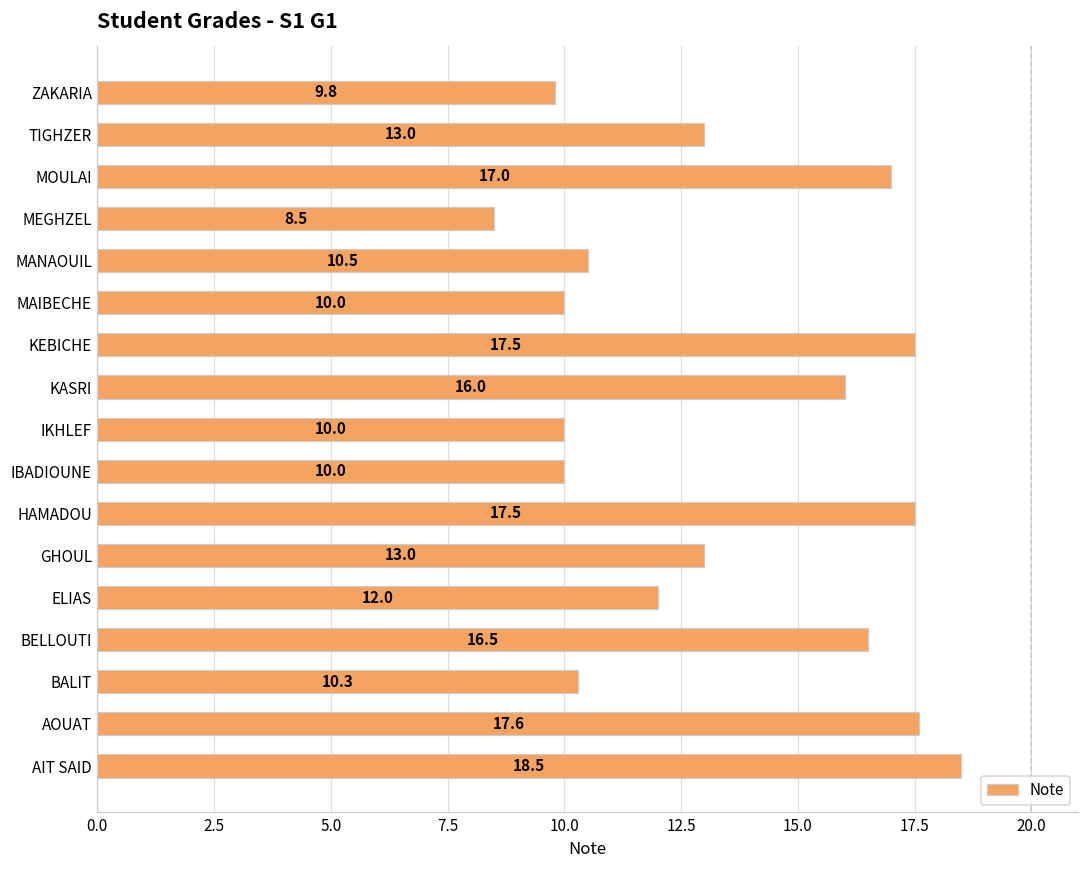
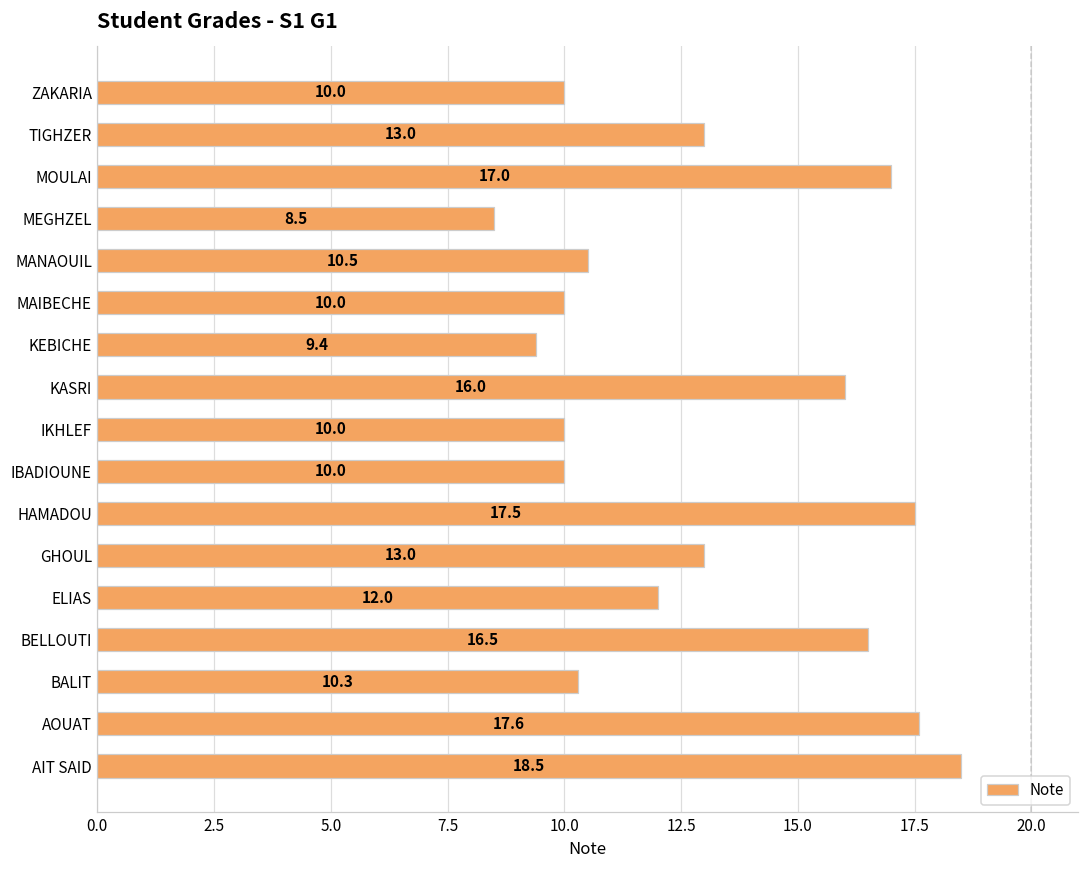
ZAKARIA: 9.8 -> 10.0
KEBICHE: 17.5 -> 9.4
